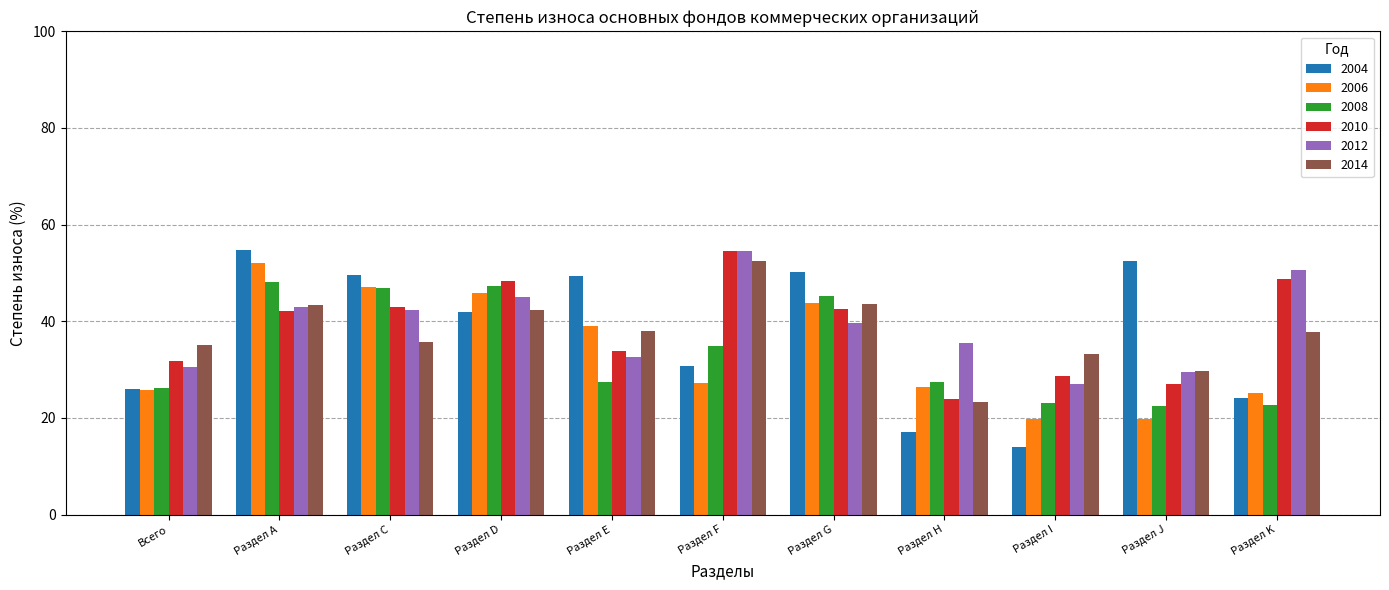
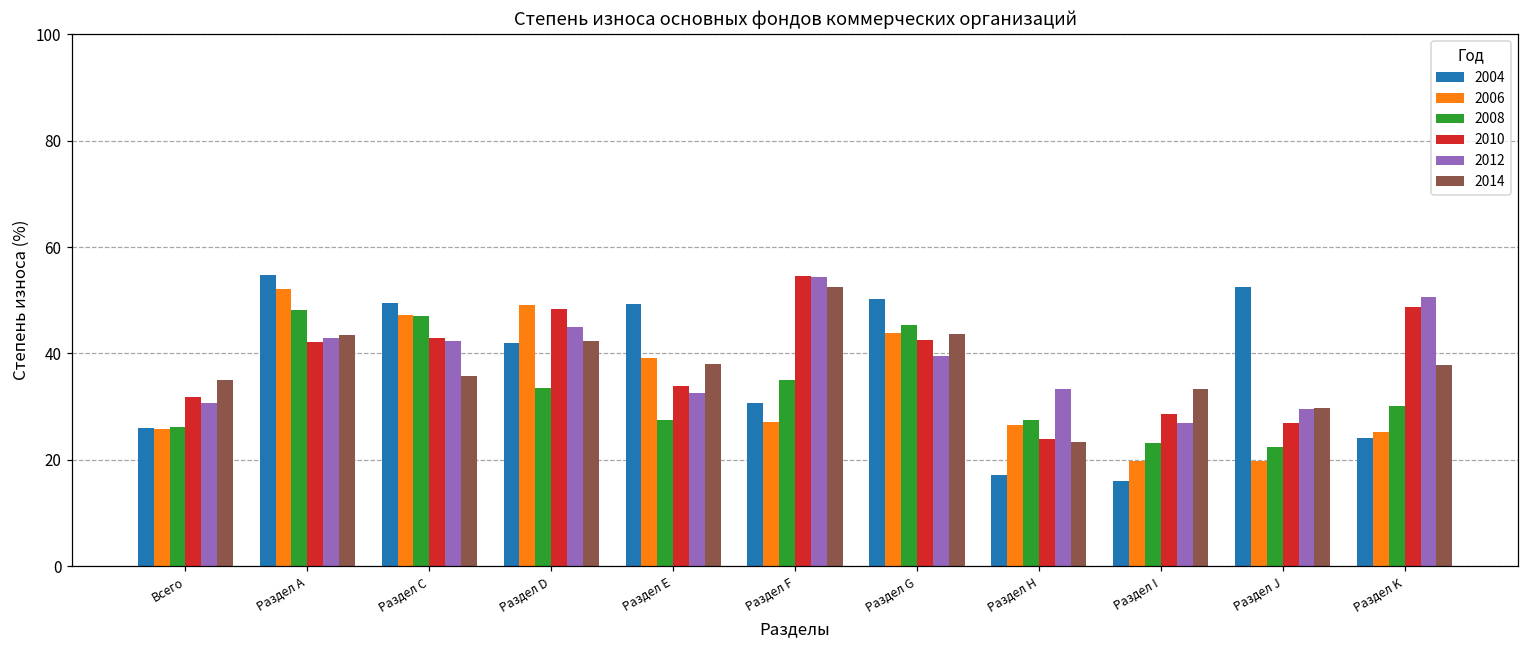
2006, Раздел D: 46 -> 49
2008, Раздел D: 47 -> 33
2012, Раздел Н: 35 -> 33
2004, Раздел I: 14 -> 16
2008, Раздел K: 23 -> 30
